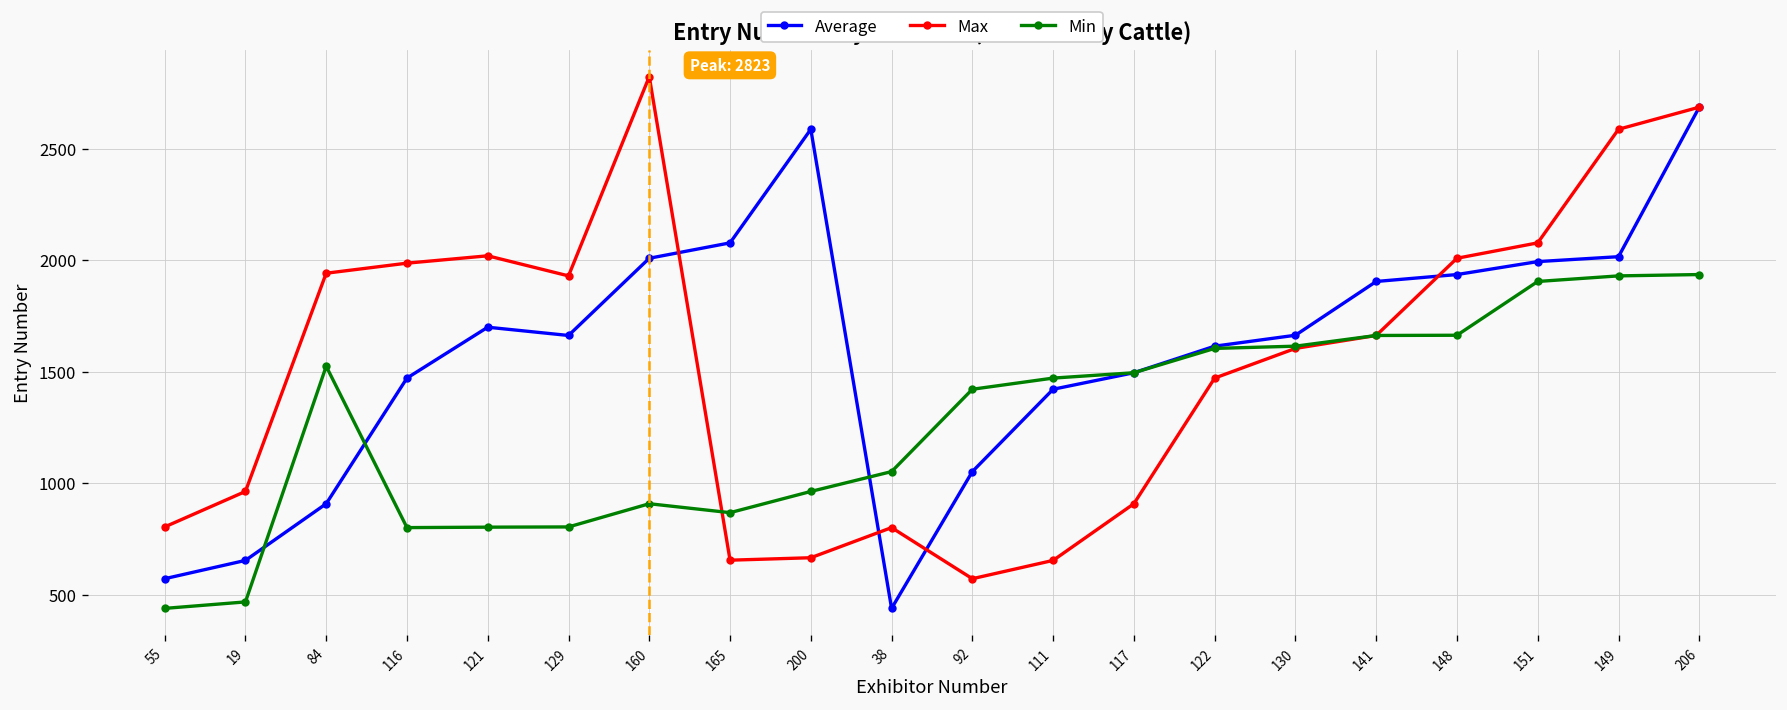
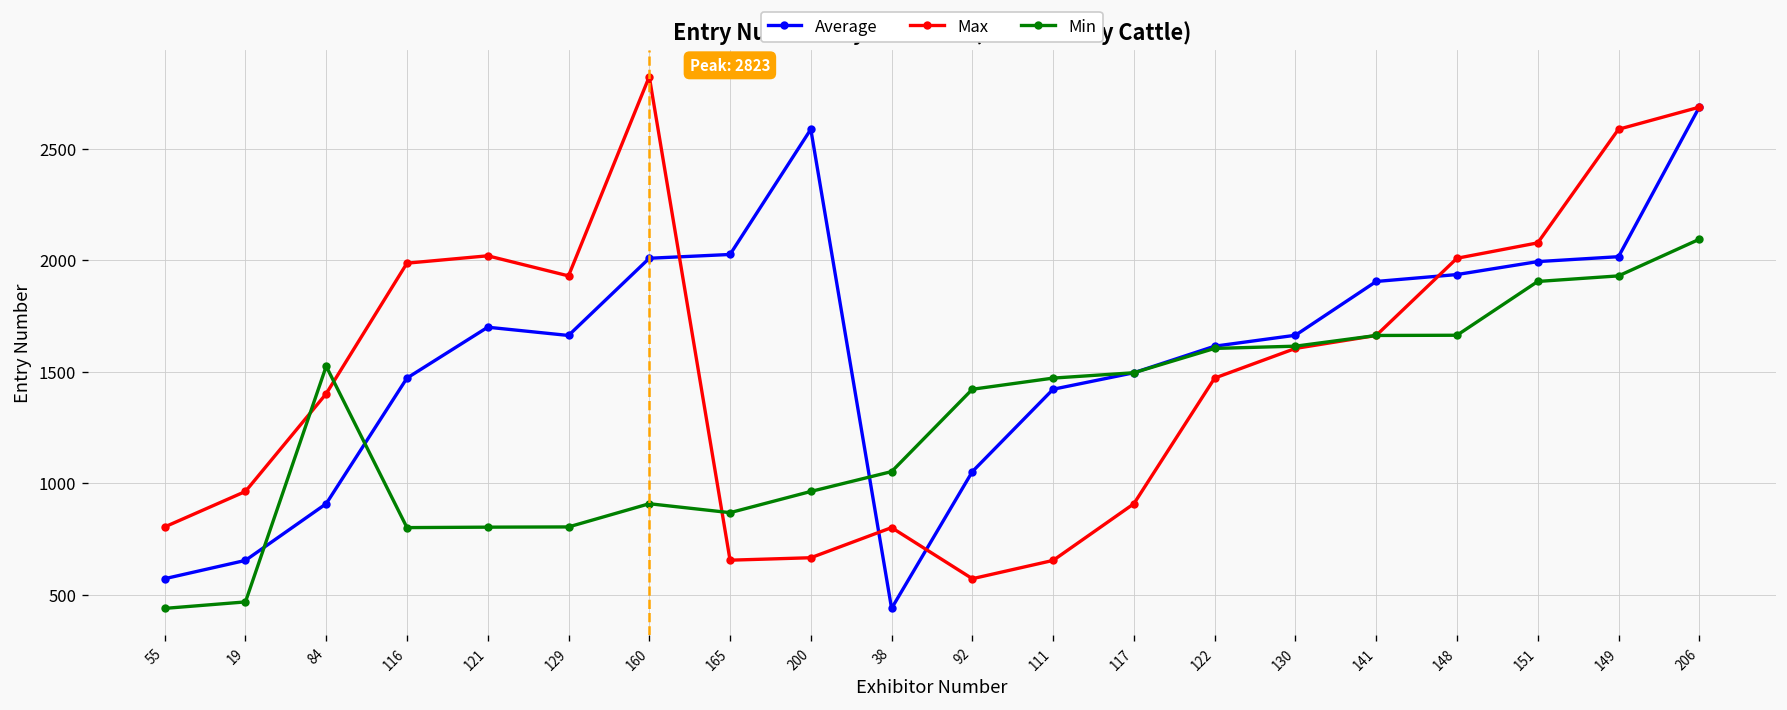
Max, 84: 1940 -> 1400
Average, 165: 2080 -> 2030
Min, 206: 1940 -> 2090
